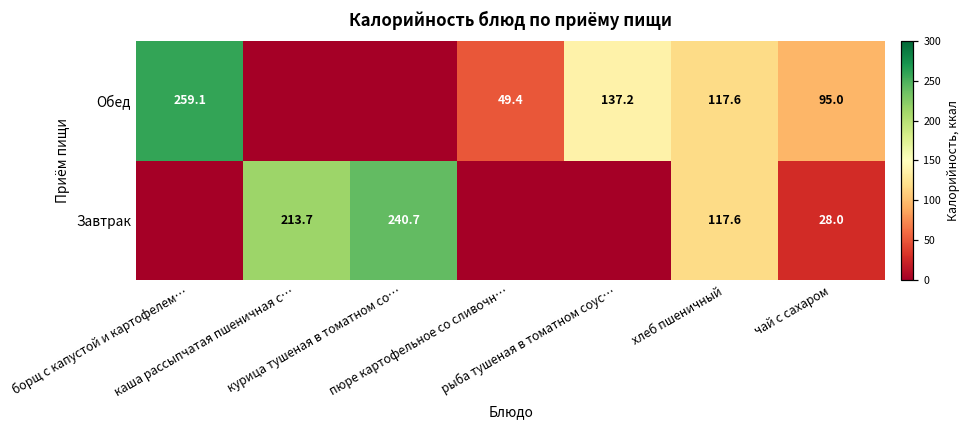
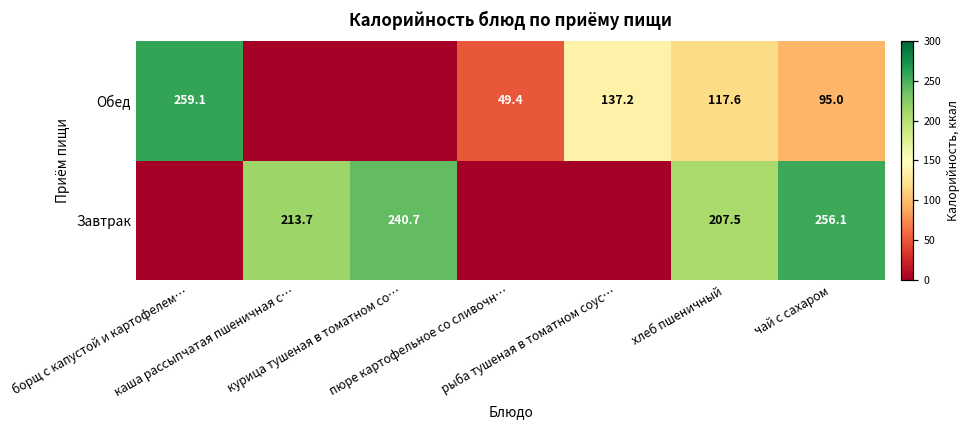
Завтрак, хлеб пшеничный: 117.6 -> 207.5
Завтрак, чай с сахаром: 28.0 -> 256.1
